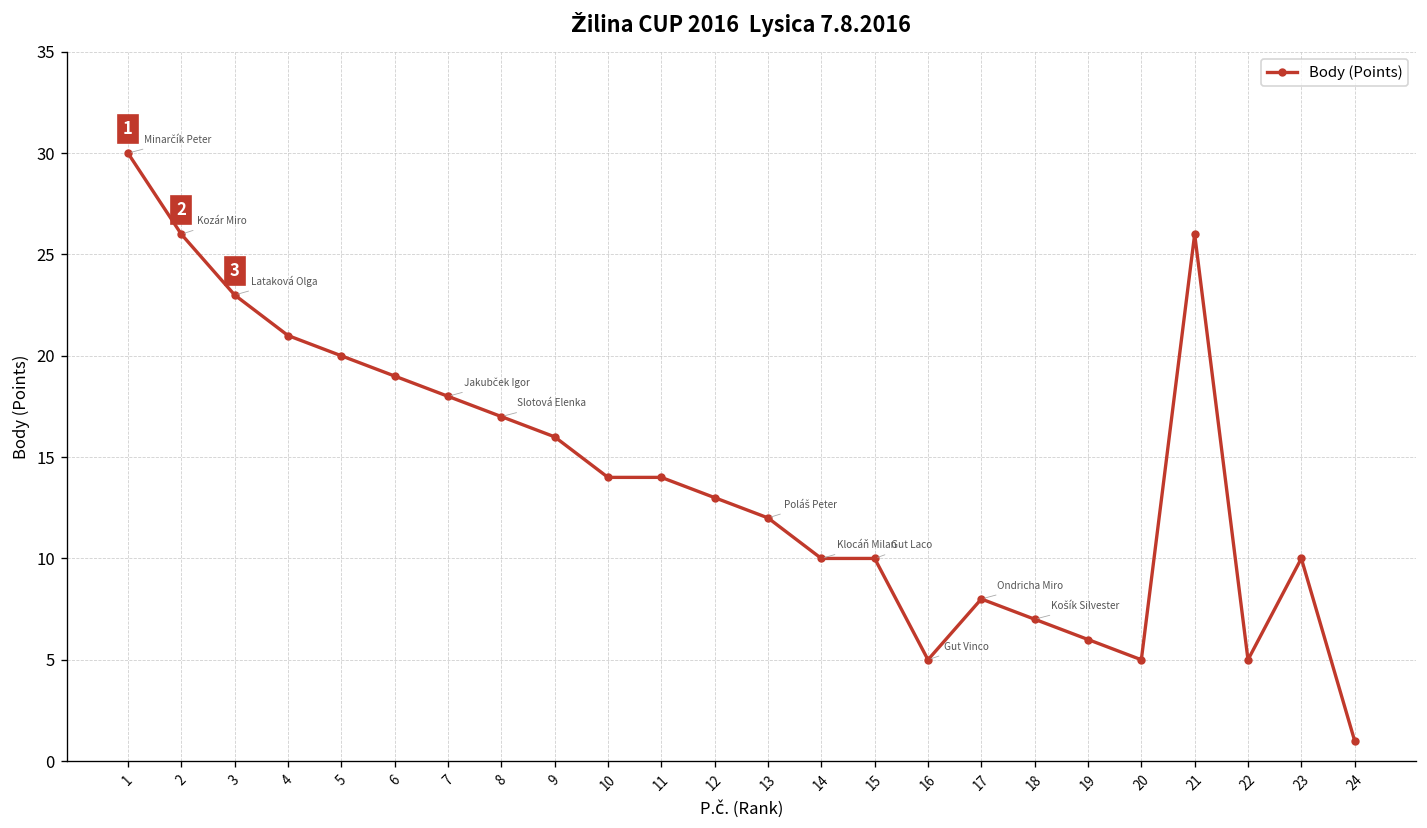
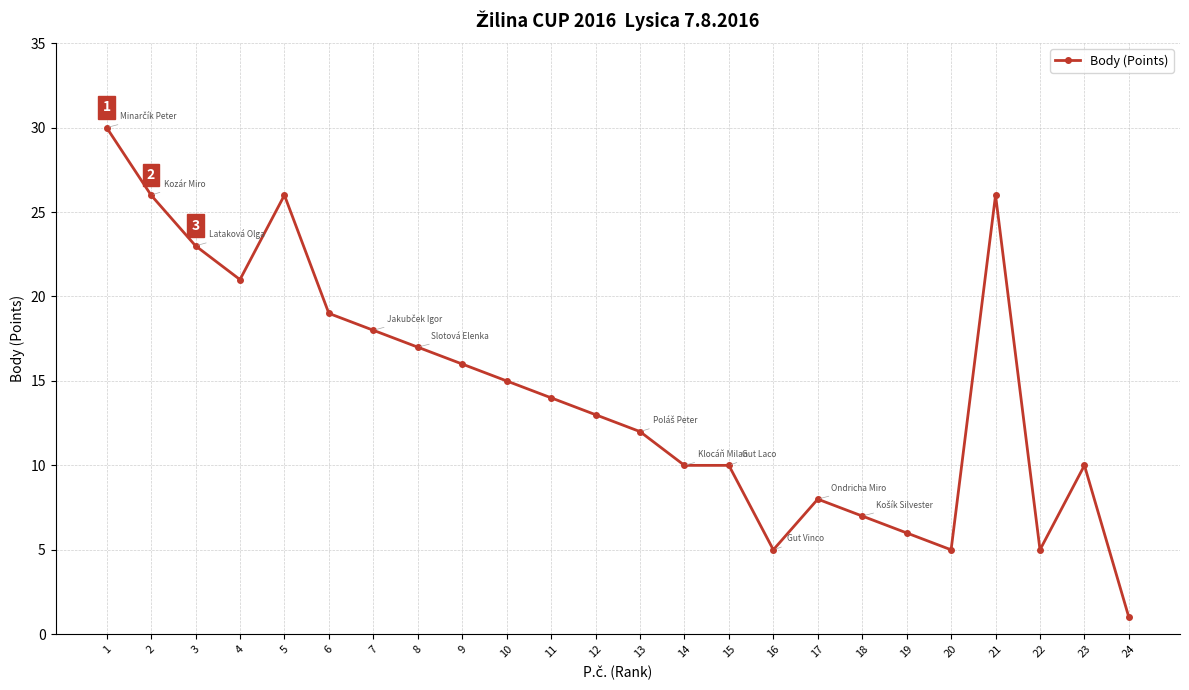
5: 20 -> 26
10: 14 -> 15
